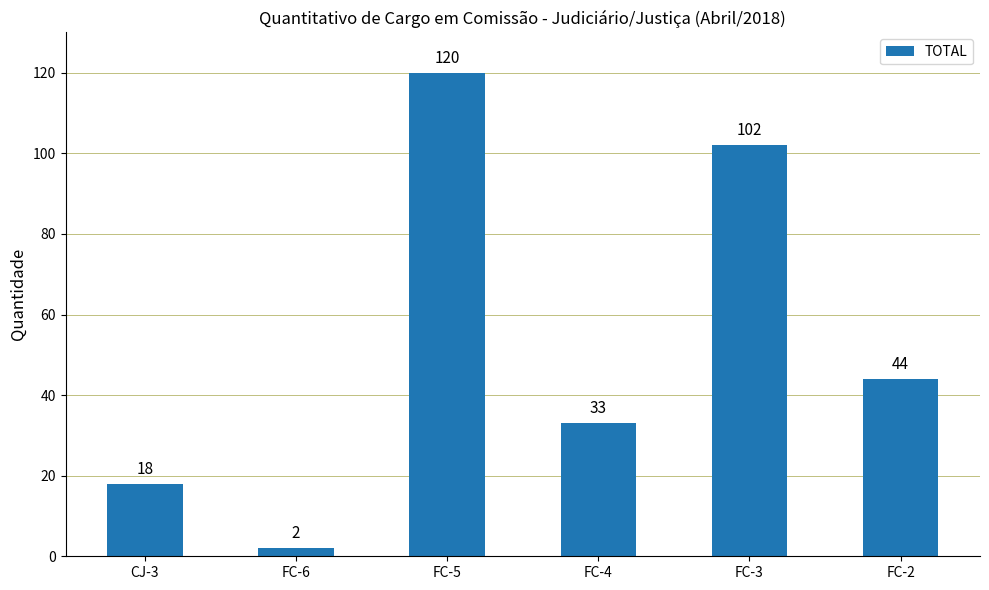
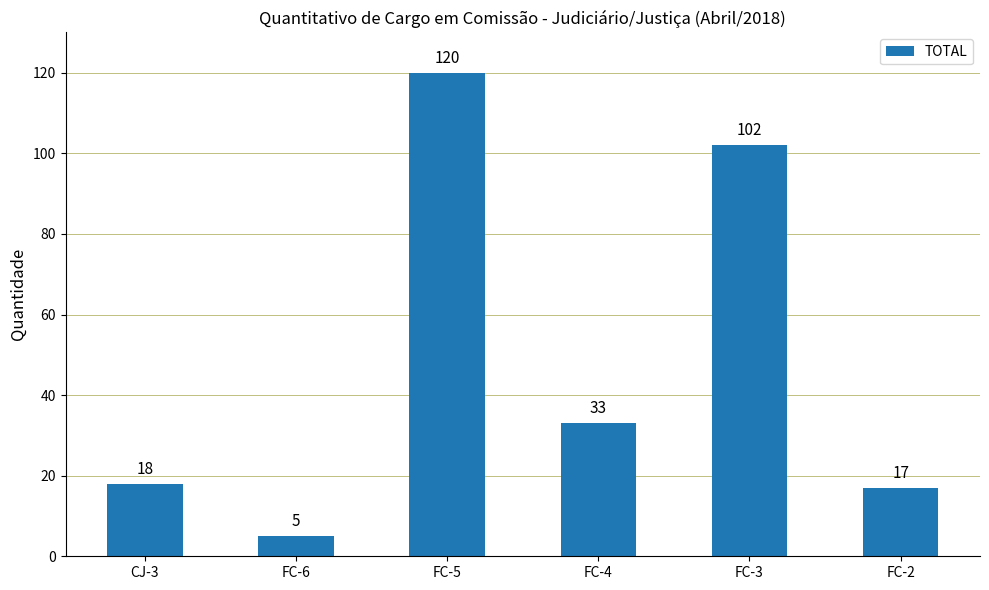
FC-6: 2 -> 5
FC-2: 44 -> 17
